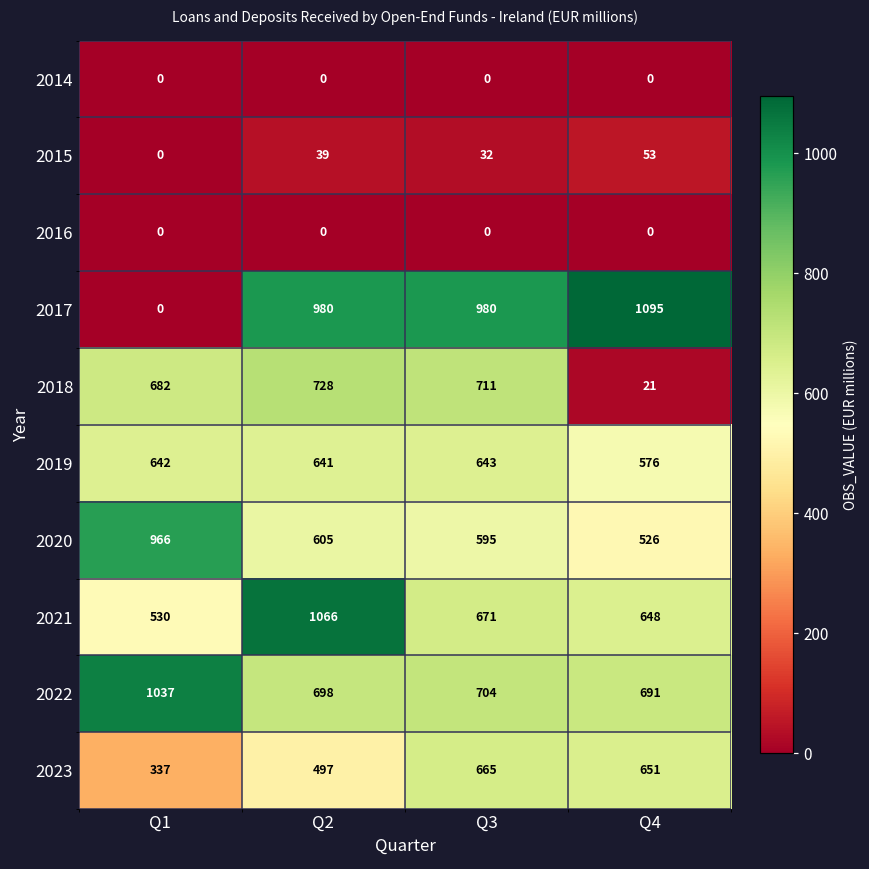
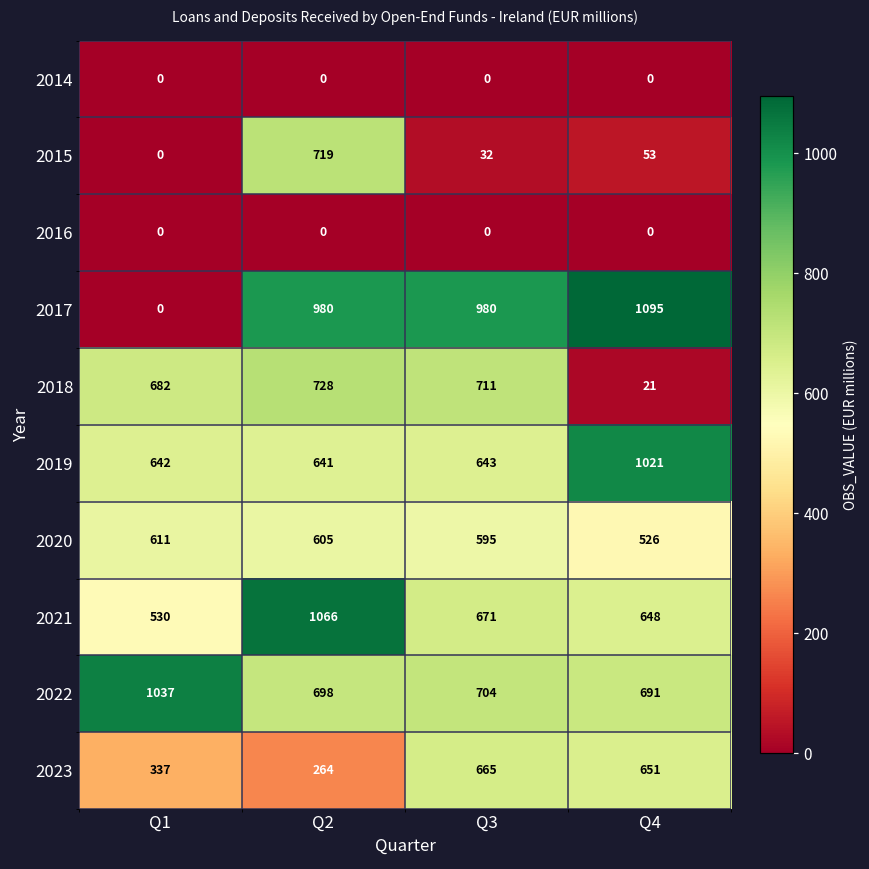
2015, Q2: 39 -> 719
2019, Q4: 576 -> 1021
2020, Q1: 966 -> 611
2023, Q2: 497 -> 264
